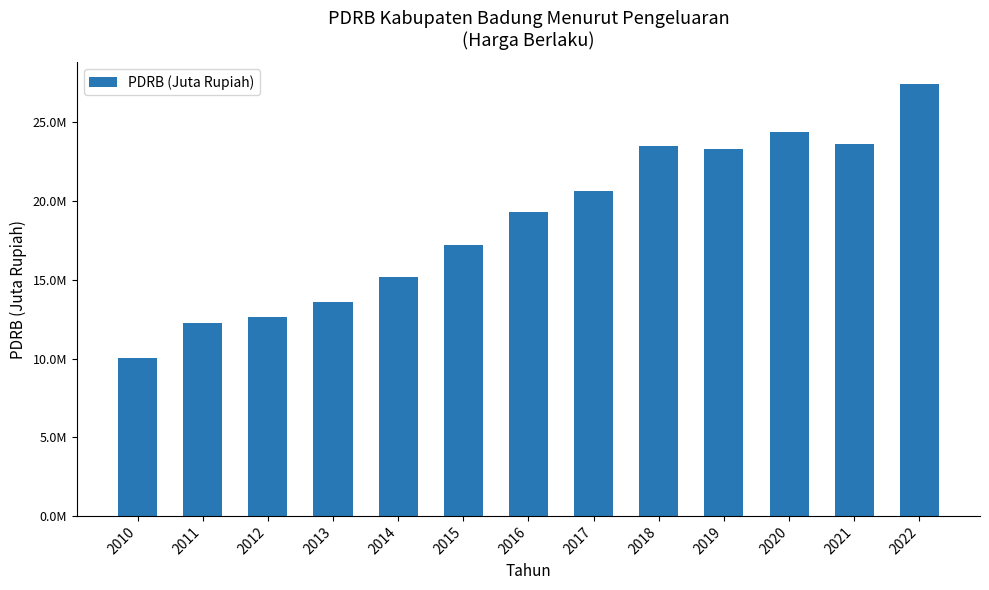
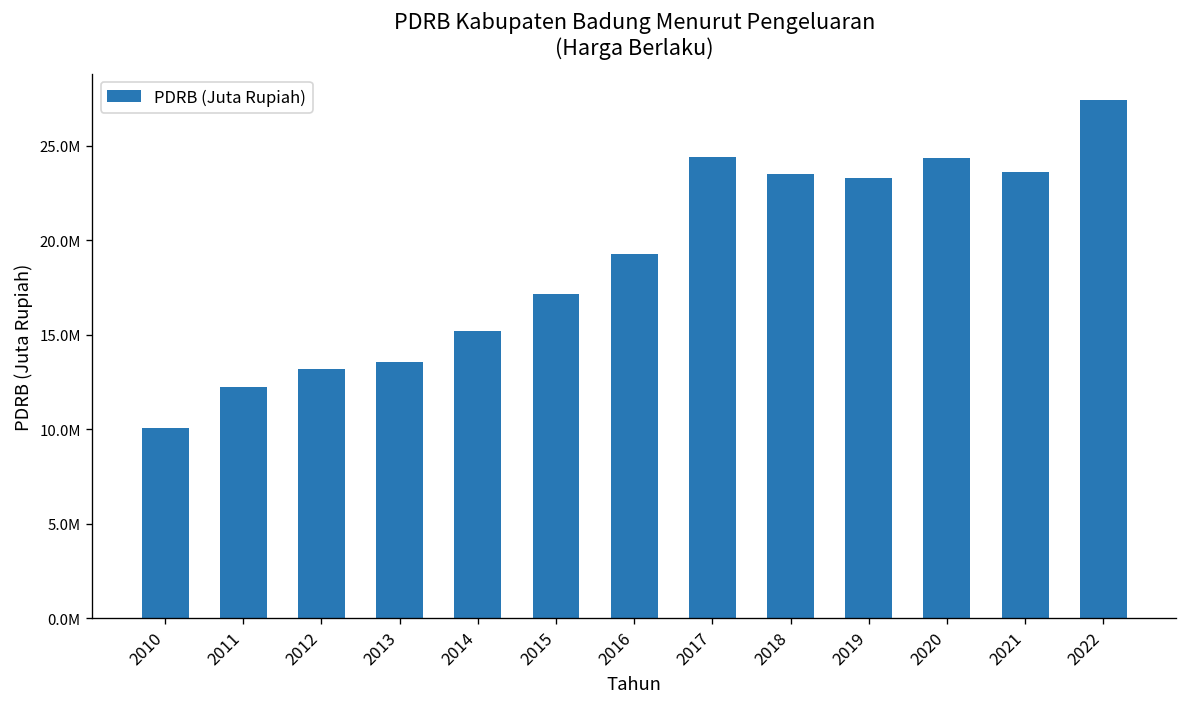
2012: 12600000 -> 13200000
2017: 20600000 -> 24400000
